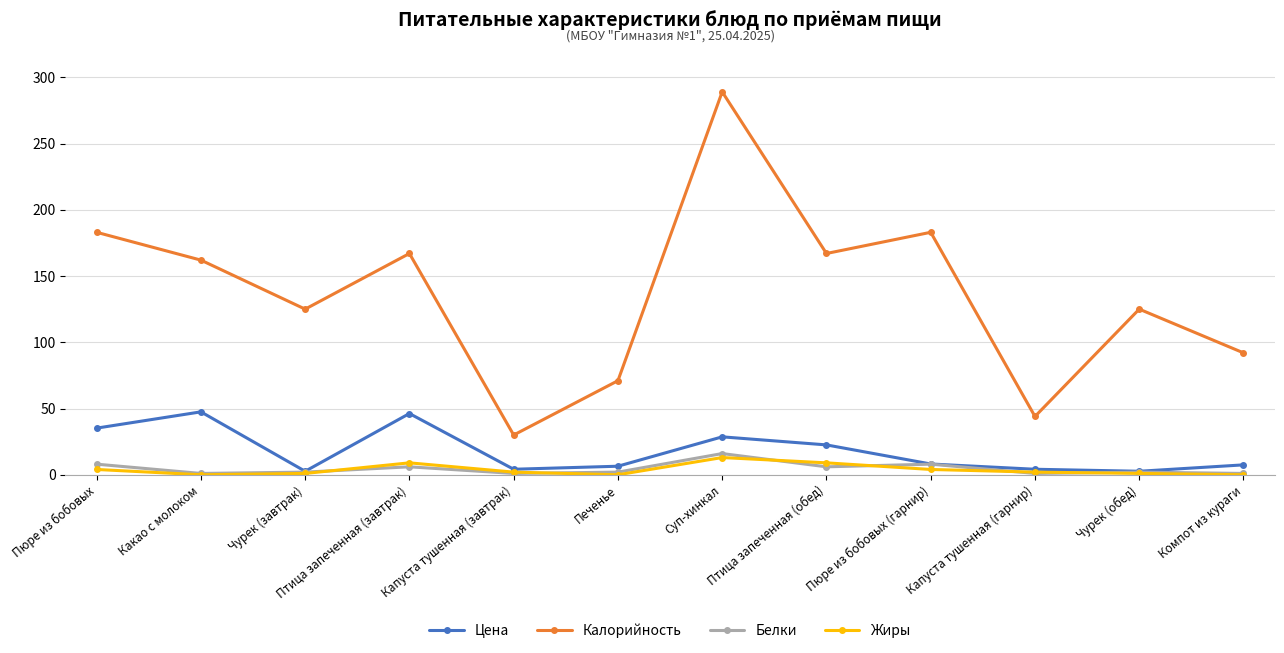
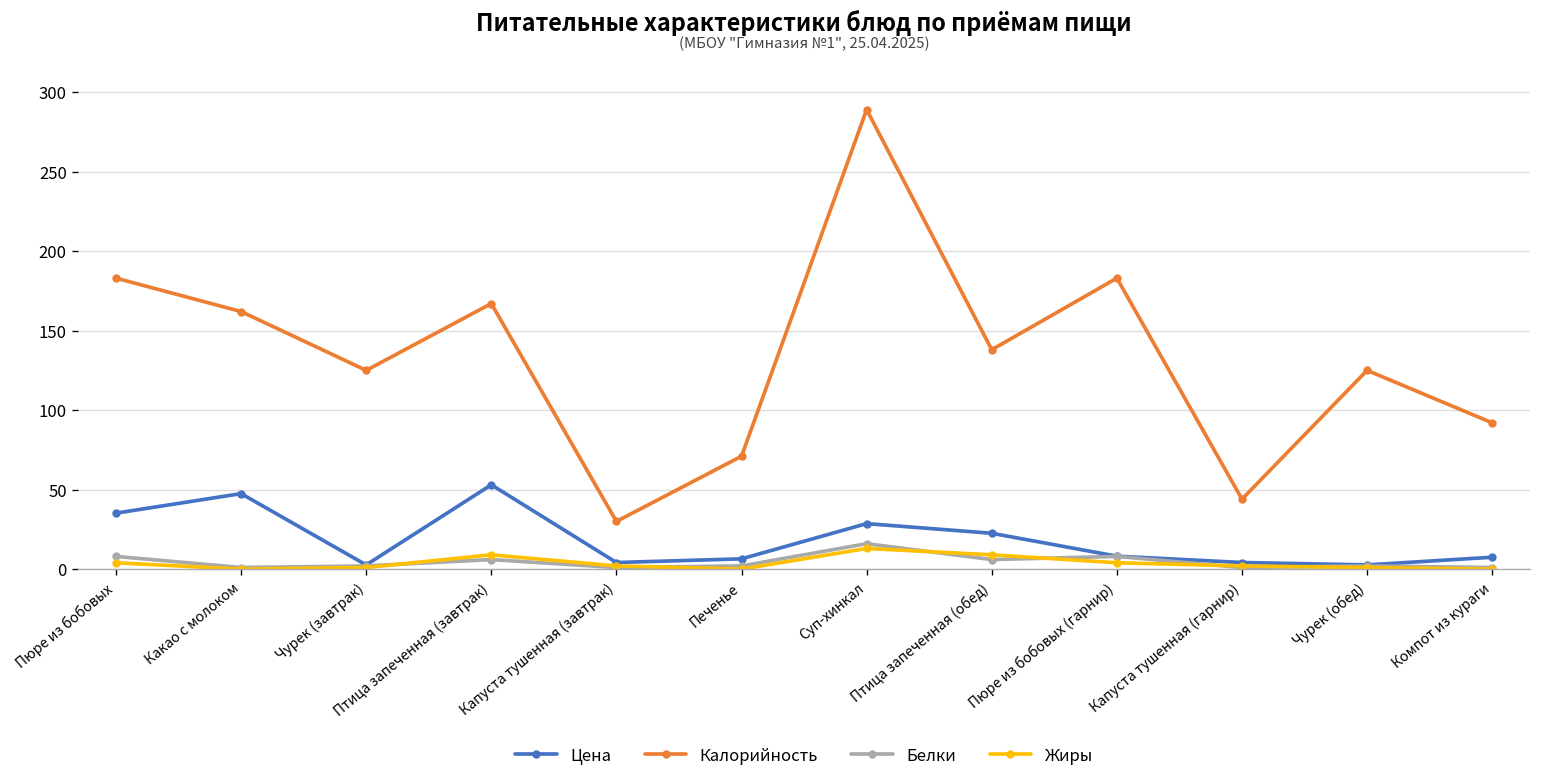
Цена, Птица запеченная (завтрак): 46 -> 53
Калорийность, Птица запеченная (обед): 167 -> 138
